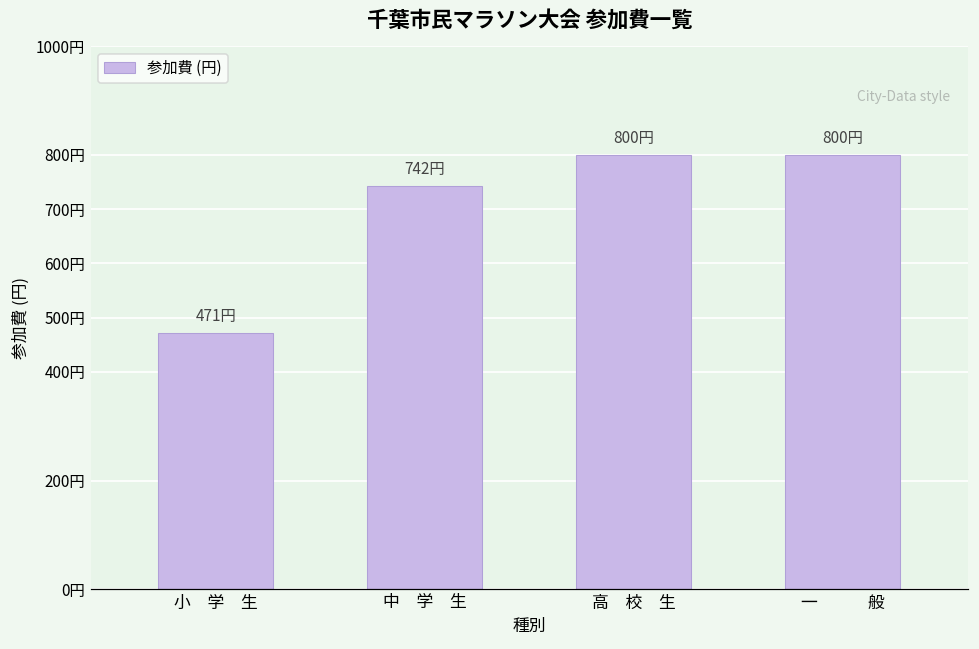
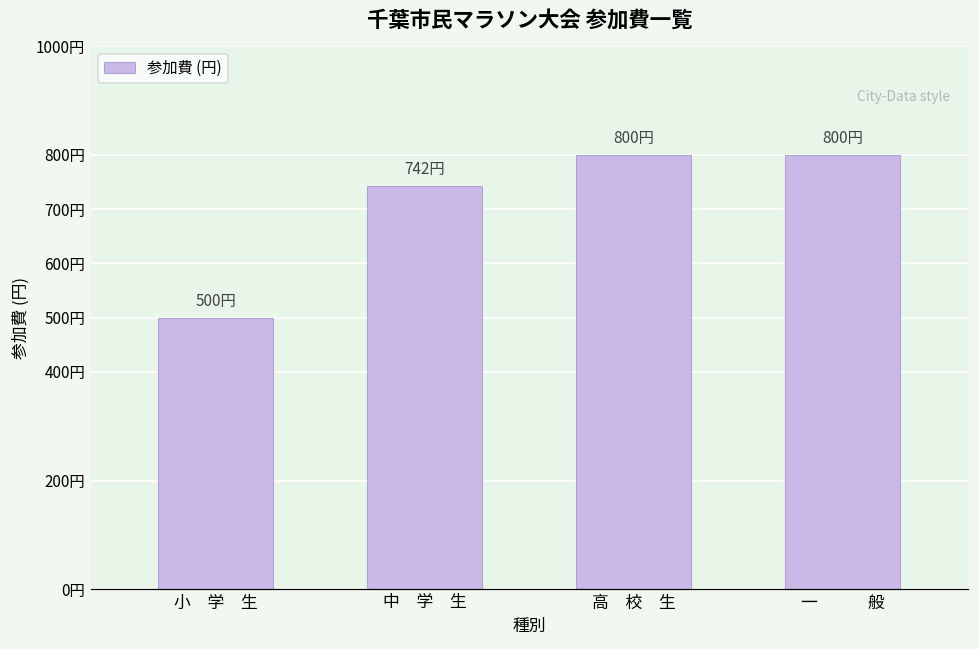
小 学 生: 471円 -> 500円
